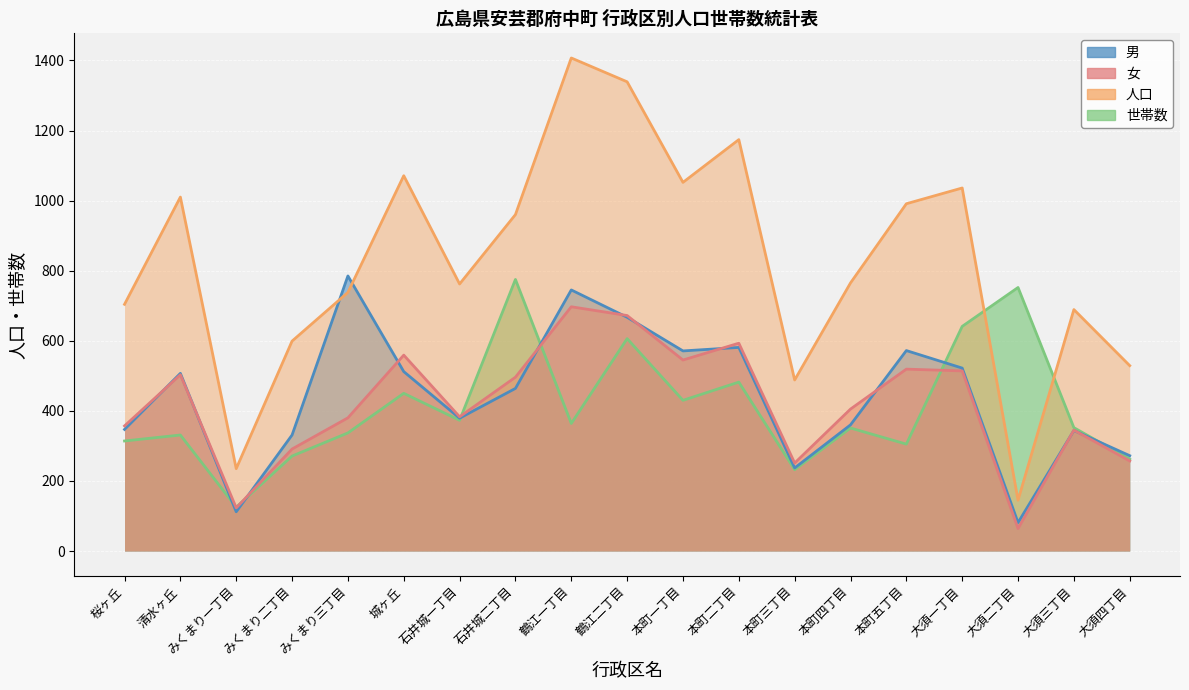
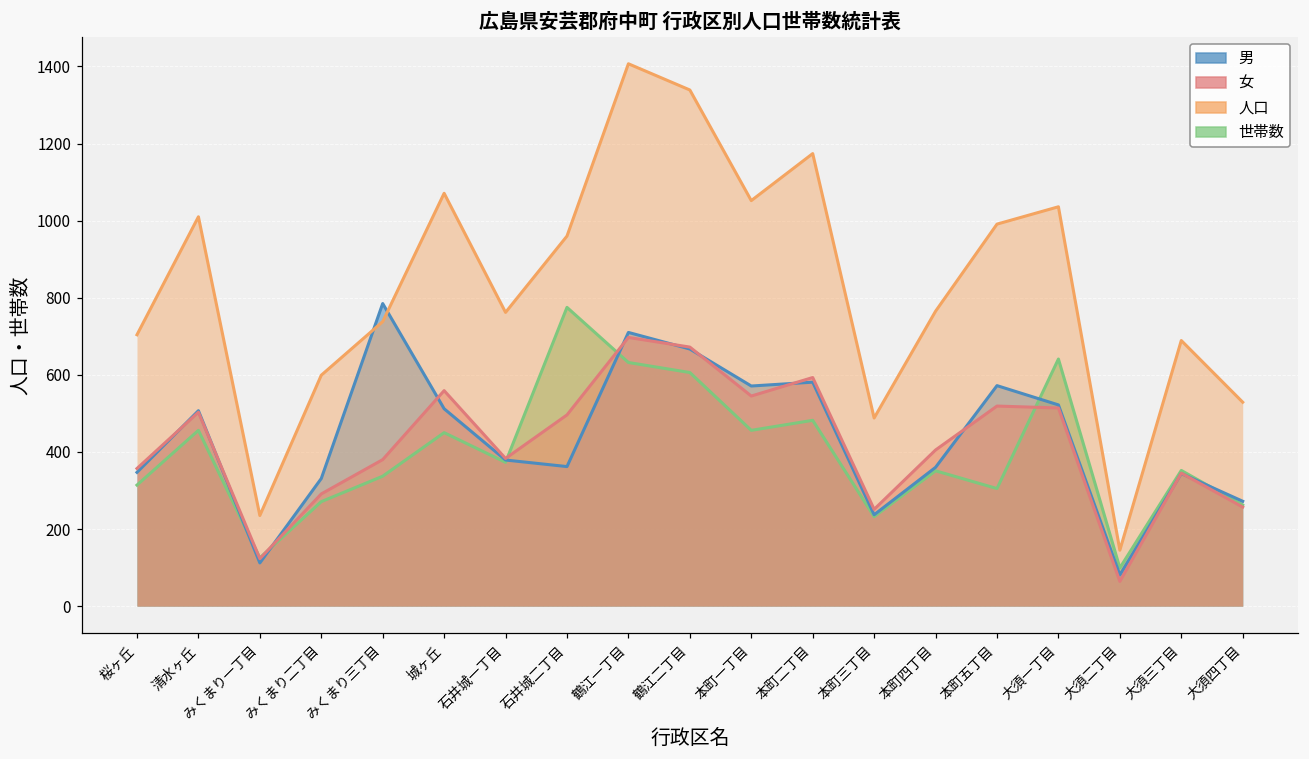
世帯数, 清水ヶ丘: 330 -> 460
男, 石井城二丁目: 460 -> 360
世帯数, 鶴江一丁目: 360 -> 630
男, 鶴江一丁目: 750 -> 710
世帯数, 本町一丁目: 430 -> 460
世帯数, 大須二丁目: 750 -> 100
